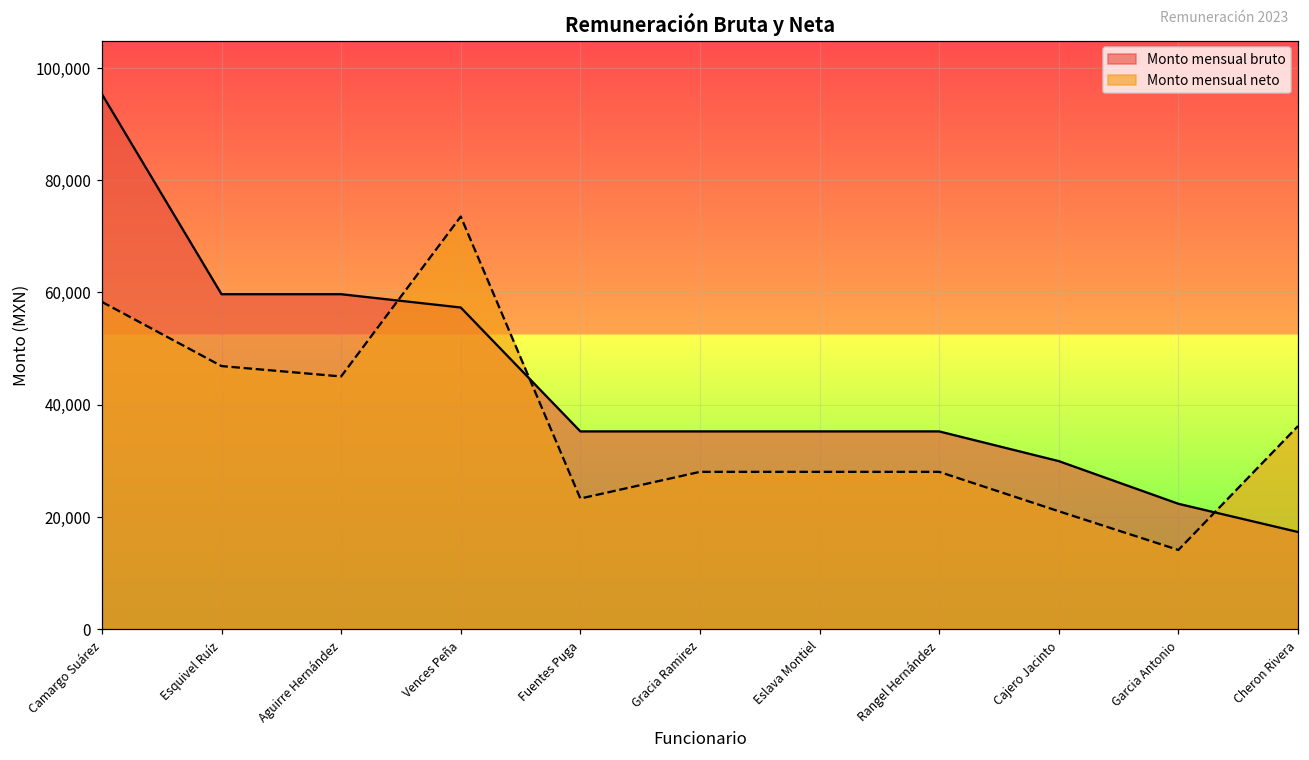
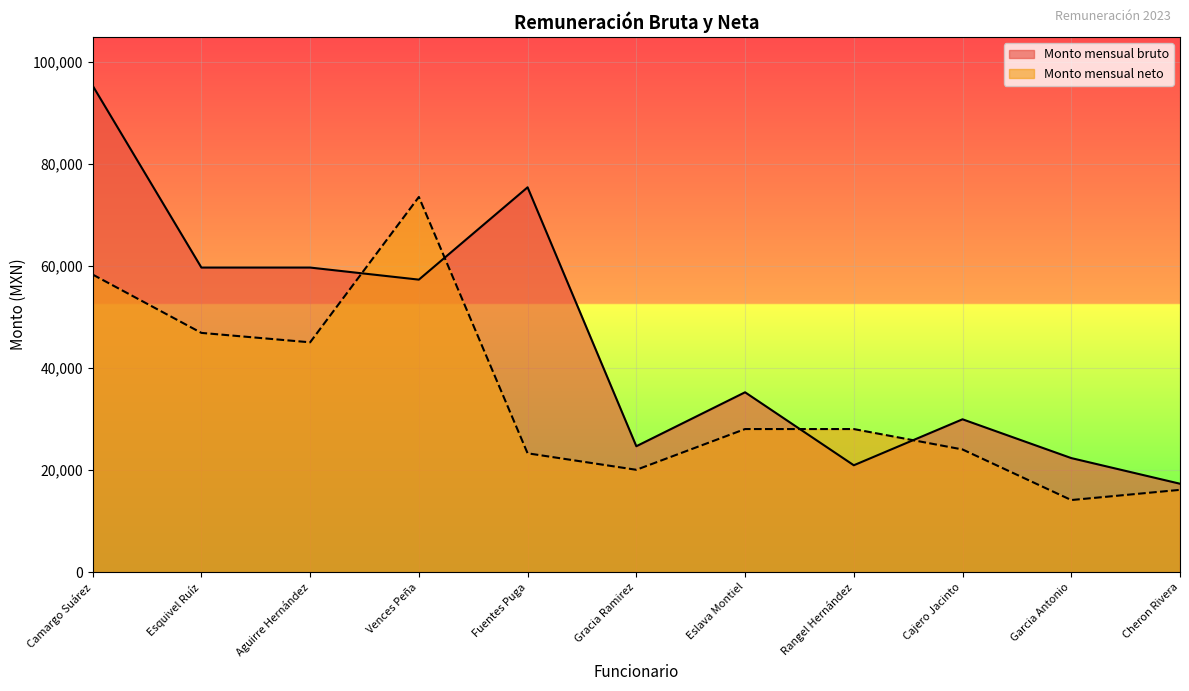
Monto mensual bruto, Fuentes Puga: 35,000 -> 75,000
Monto mensual bruto, Gracia Ramirez: 35,000 -> 25,000
Monto mensual neto, Gracia Ramirez: 28,000 -> 20,000
Monto mensual bruto, Rangel Hernández: 35,000 -> 21,000
Monto mensual neto, Cajero Jacinto: 21,000 -> 24,000
Monto mensual neto, Cheron Rivera: 36,000 -> 16,000
